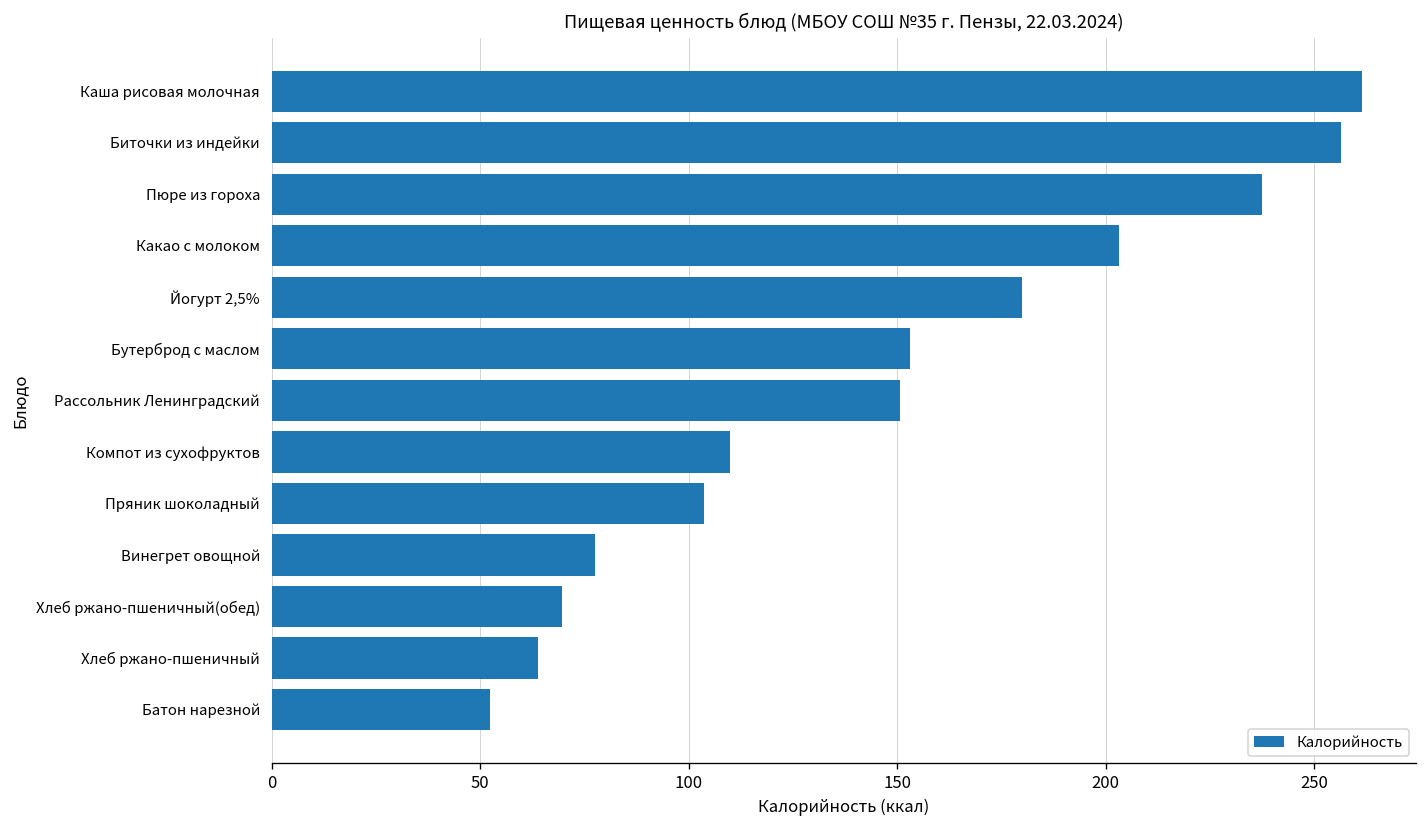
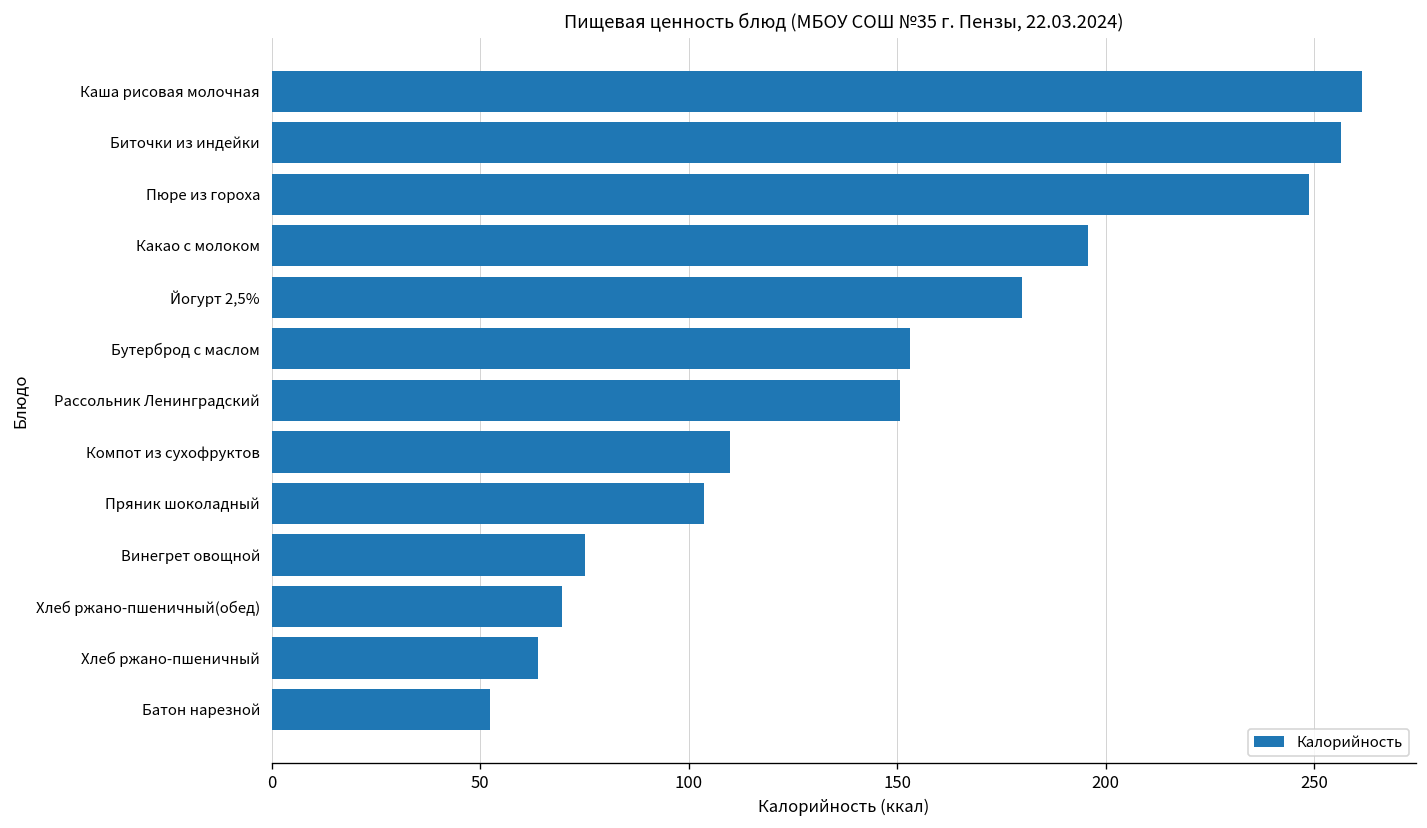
Пюре из гороха: 238 -> 249
Какао с молоком: 203 -> 196
Винегрет овощной: 78 -> 75
